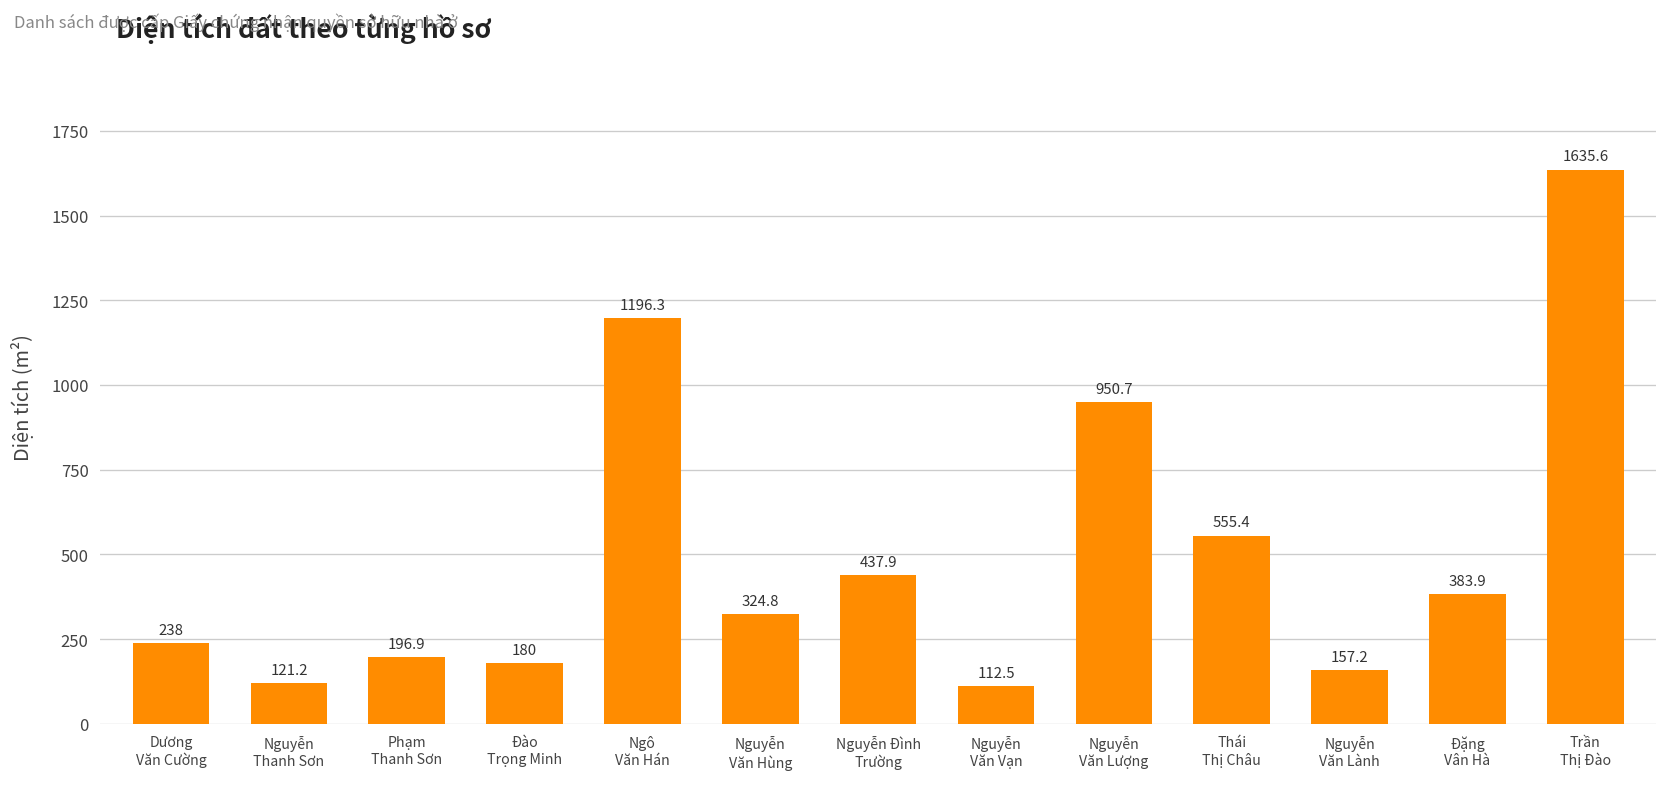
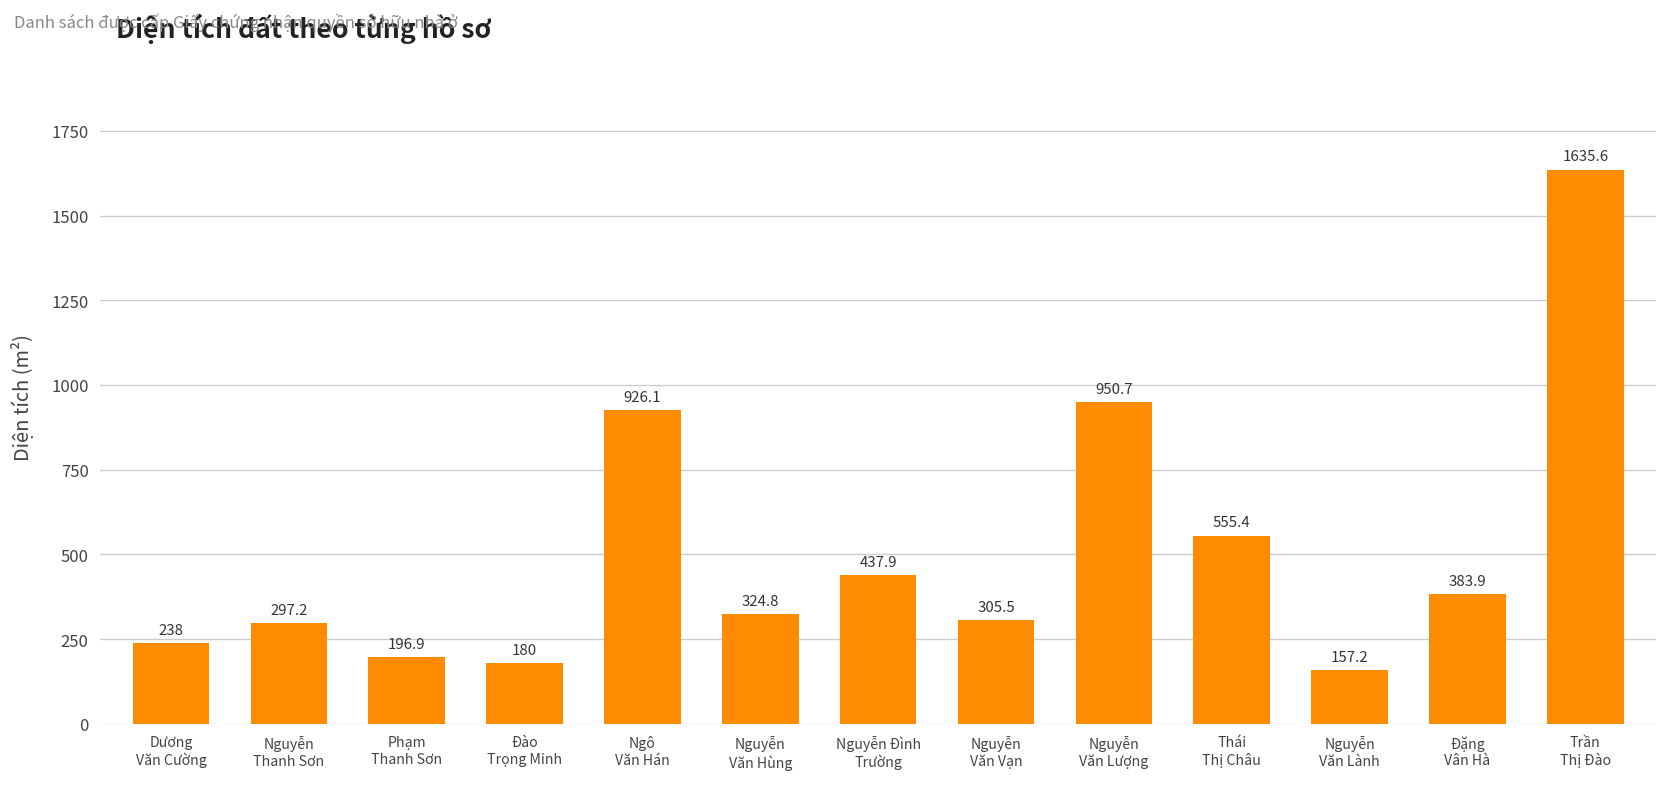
Nguyễn Thanh Sơn: 121.2 -> 297.2
Ngô Văn Hán: 1196.3 -> 926.1
Nguyễn Văn Vạn: 112.5 -> 305.5
